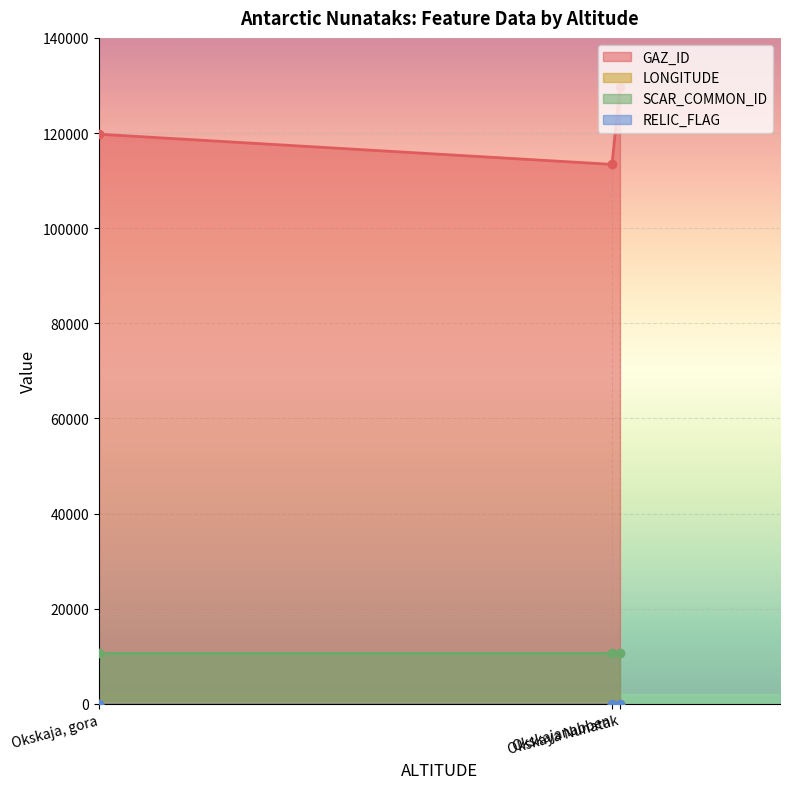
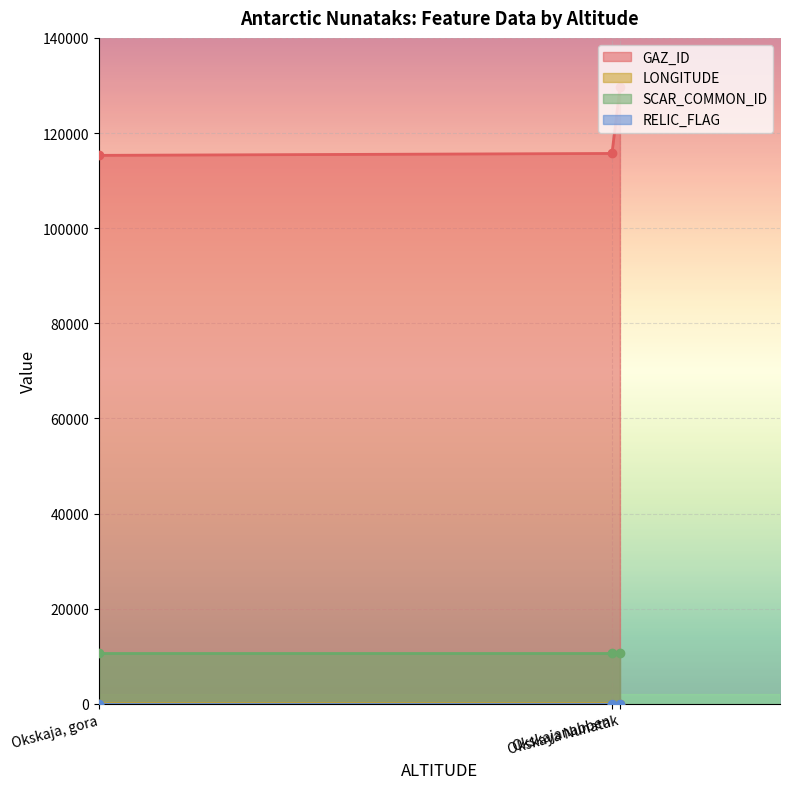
GAZ_ID, Okskaja, gora: 120000 -> 115000
GAZ_ID, Okskajanabben: 113000 -> 116000
